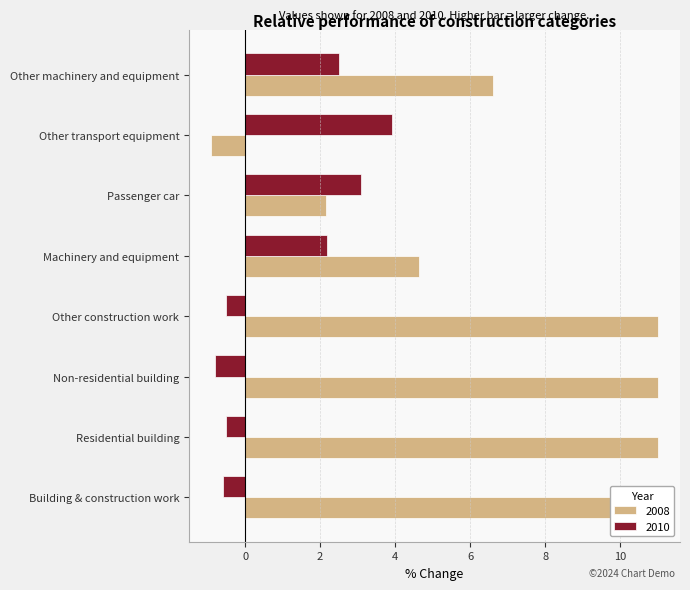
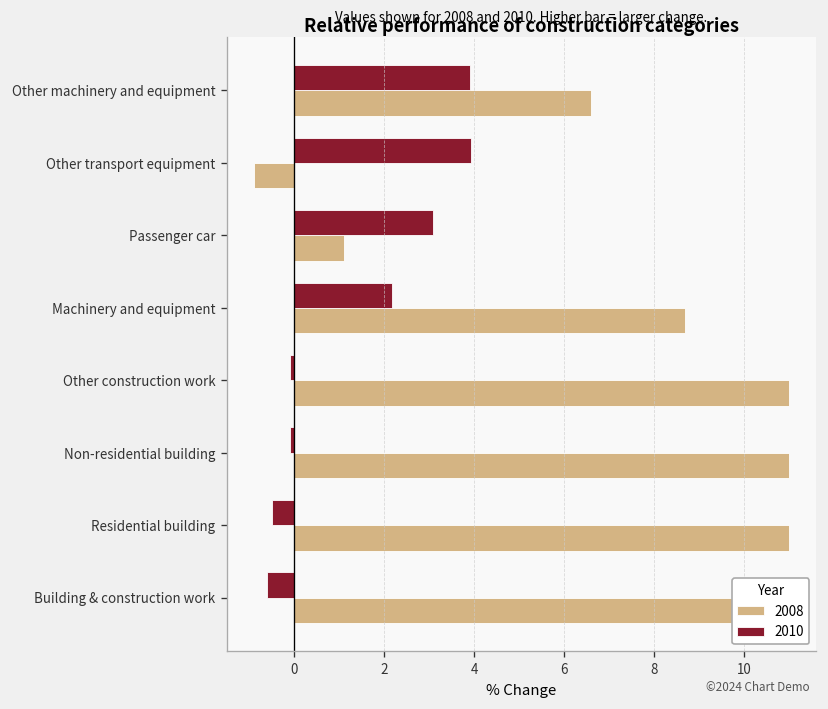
2010, Other machinery and equipment: 2.5 -> 3.9
2008, Passenger car: 2.2 -> 1.1
2008, Machinery and equipment: 4.6 -> 8.7
2010, Other construction work: -0.5 -> -0.1
2010, Non-residential building: -0.8 -> -0.1
